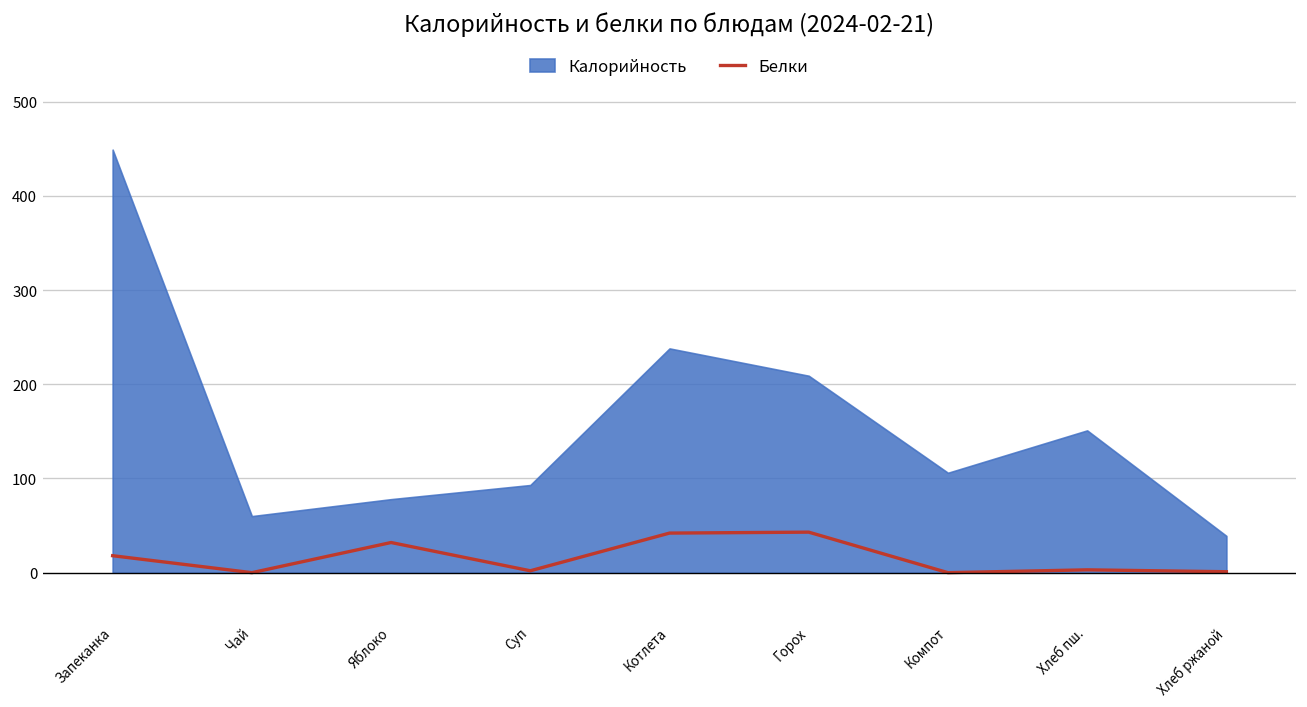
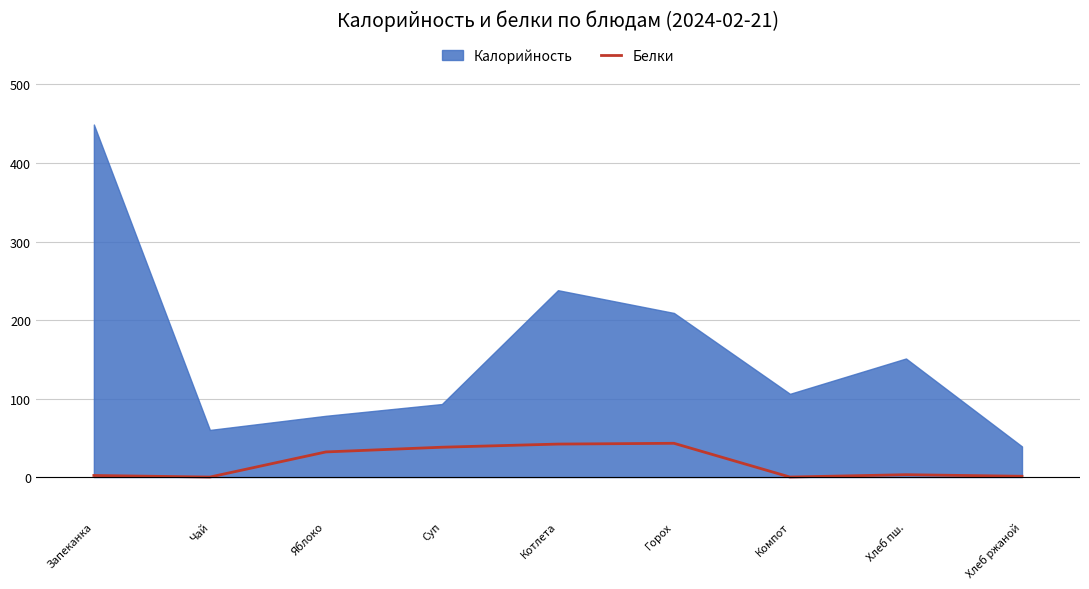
Белки, Запеканка: 20 -> 0
Белки, Суп: 0 -> 40
